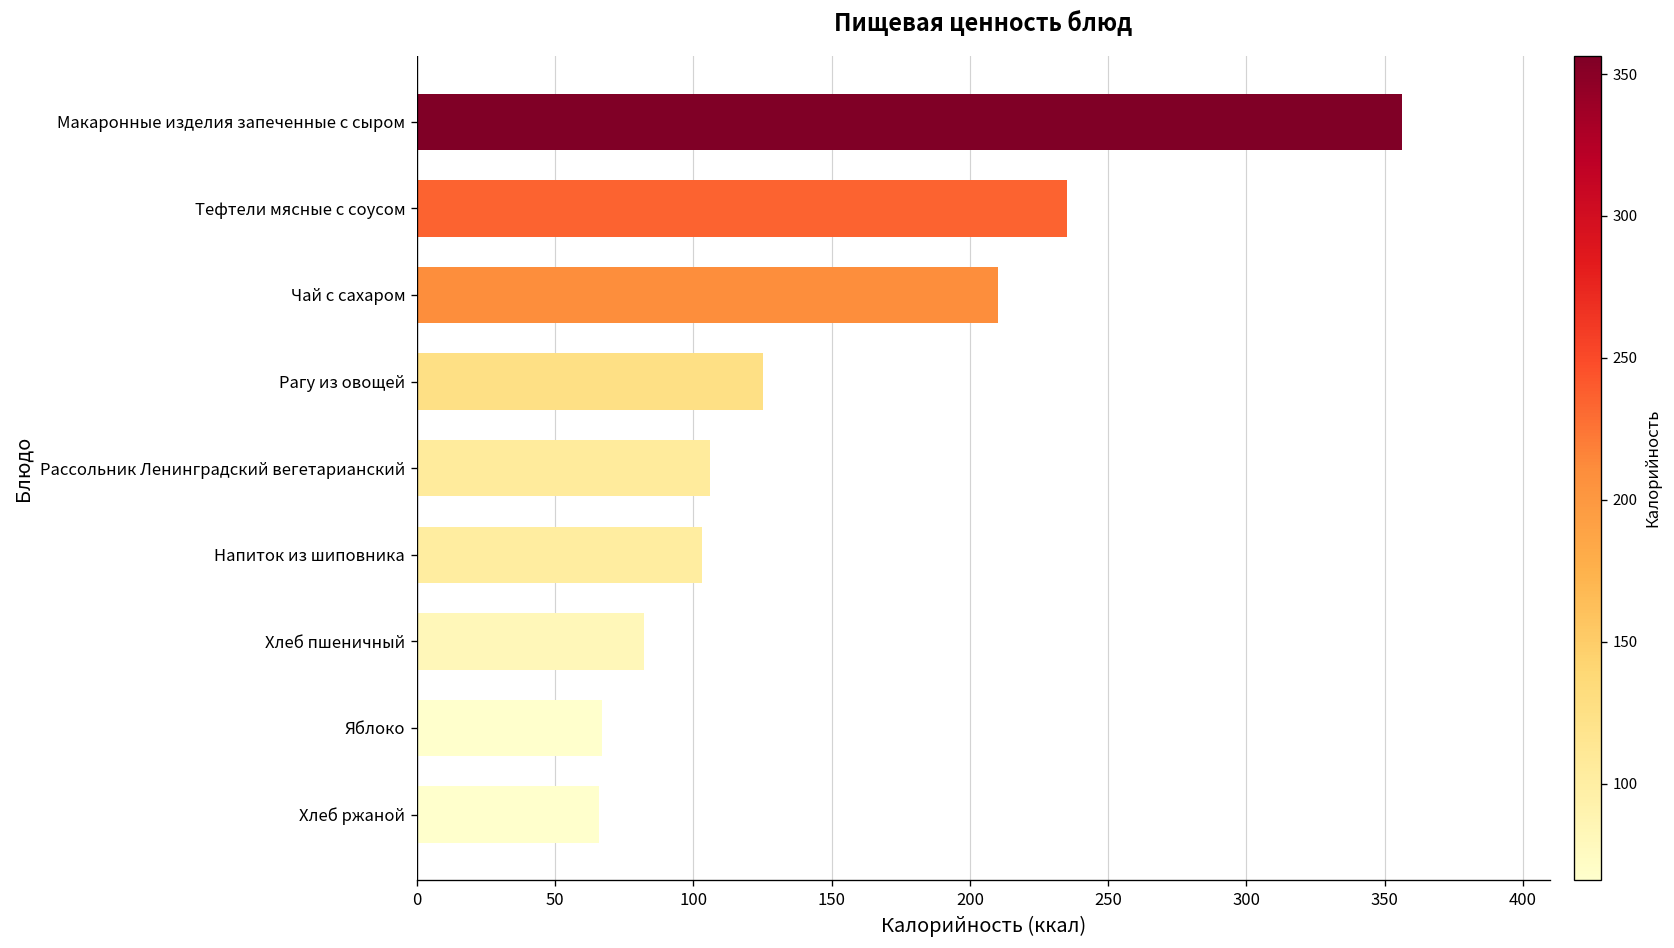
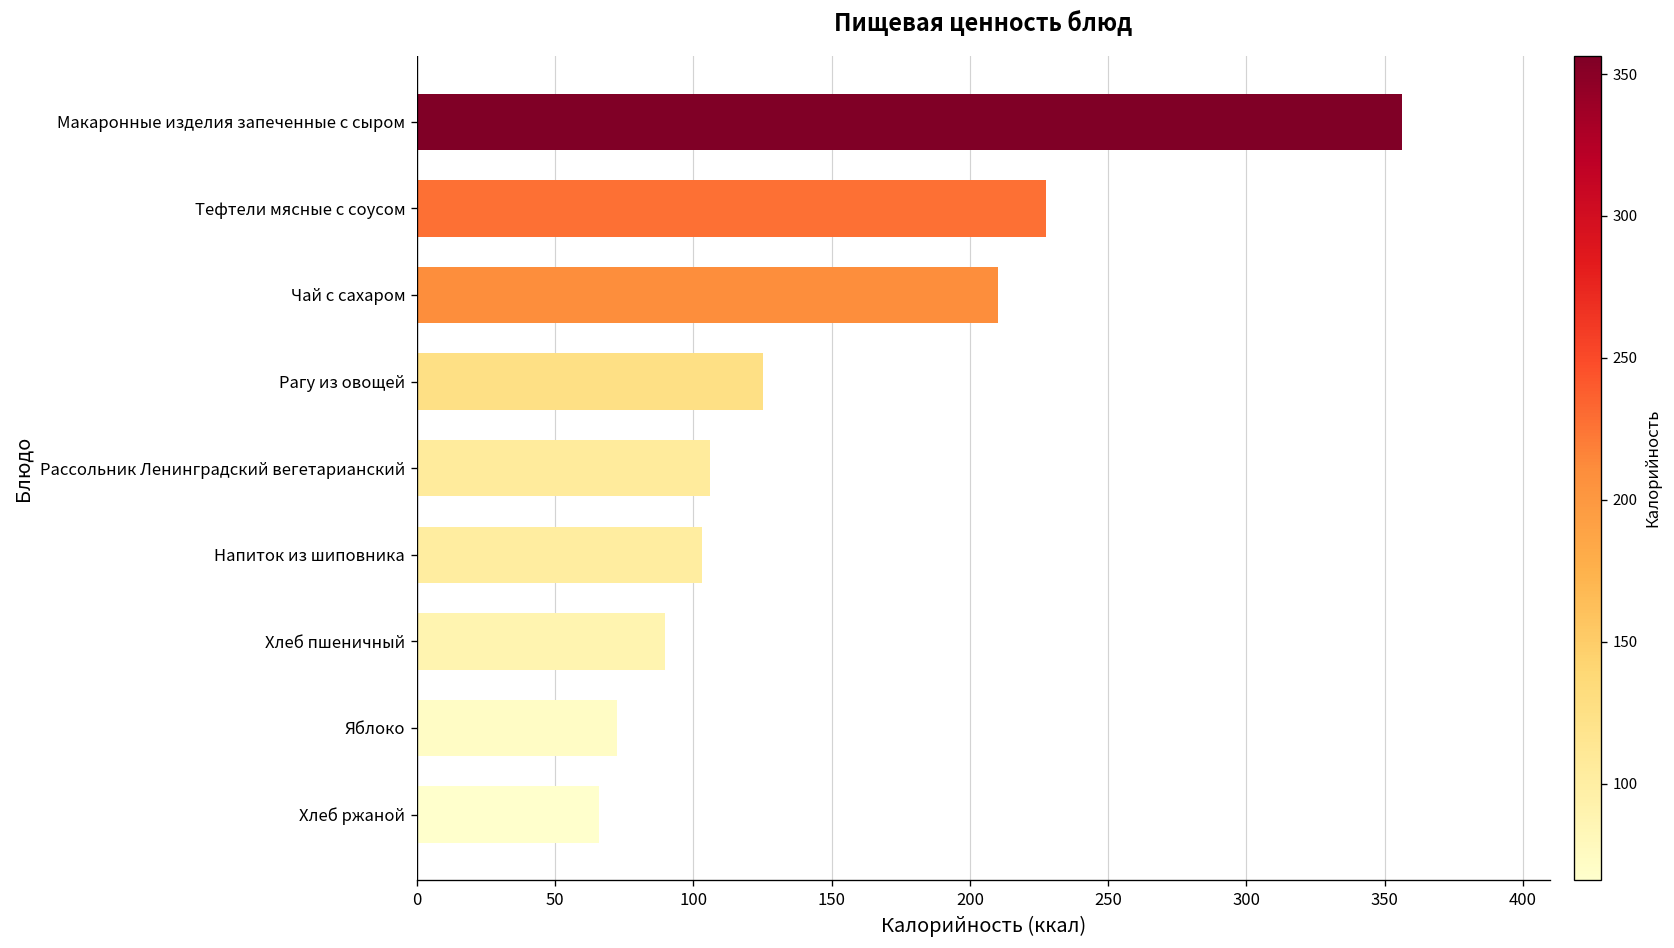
Тефтели мясные с соусом: 235 -> 228
Хлеб пшеничный: 82 -> 90
Яблоко: 67 -> 72
